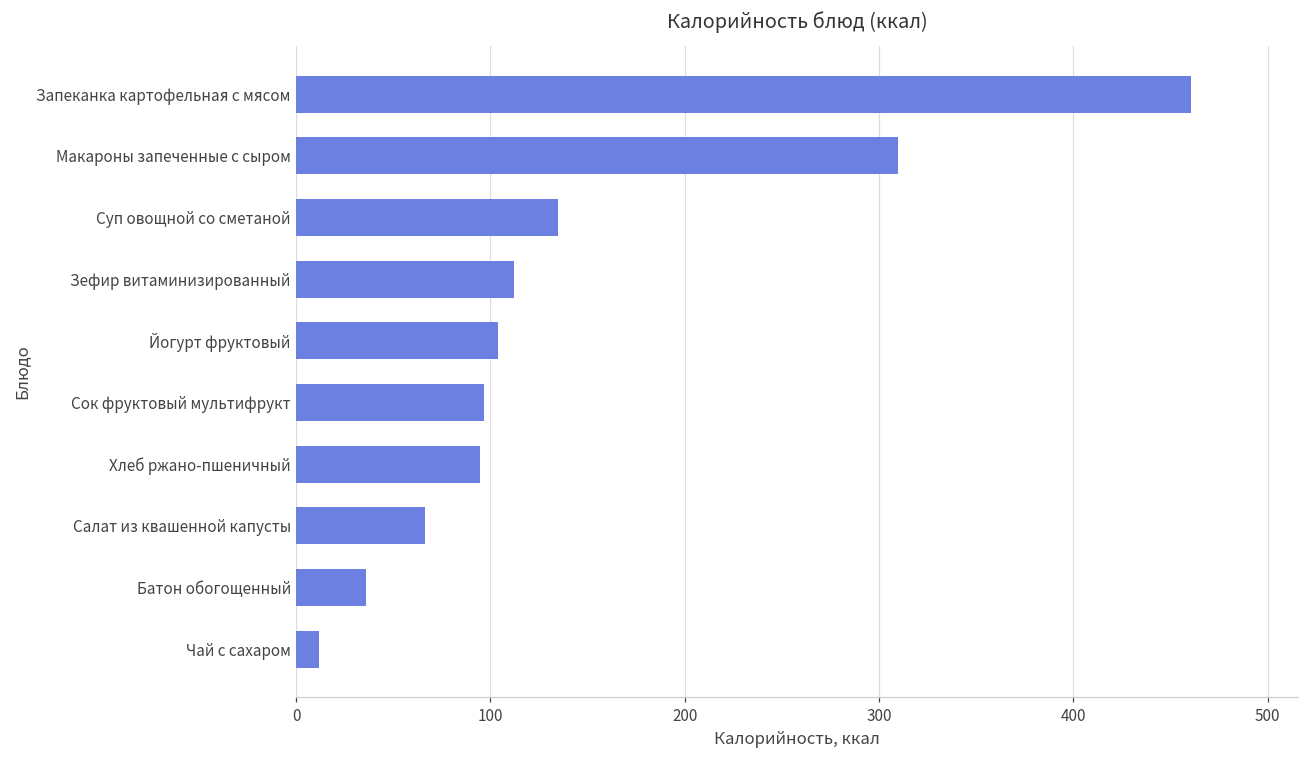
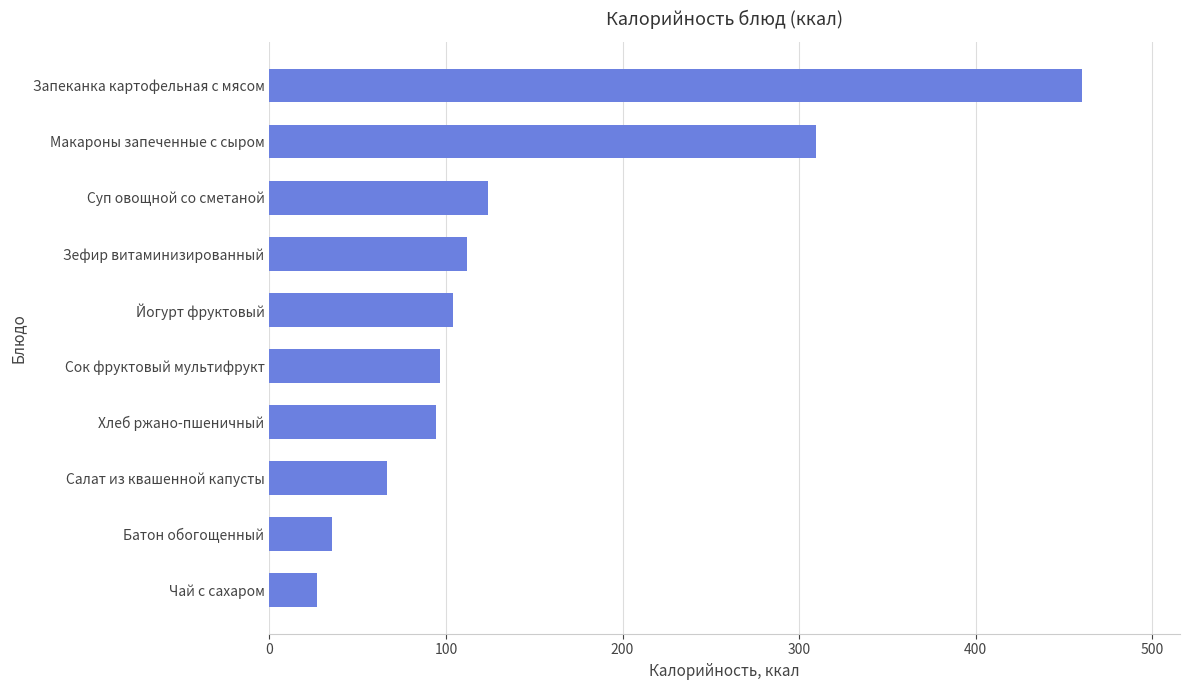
Суп овощной со сметаной: 135 -> 124
Чай с сахаром: 12 -> 27
